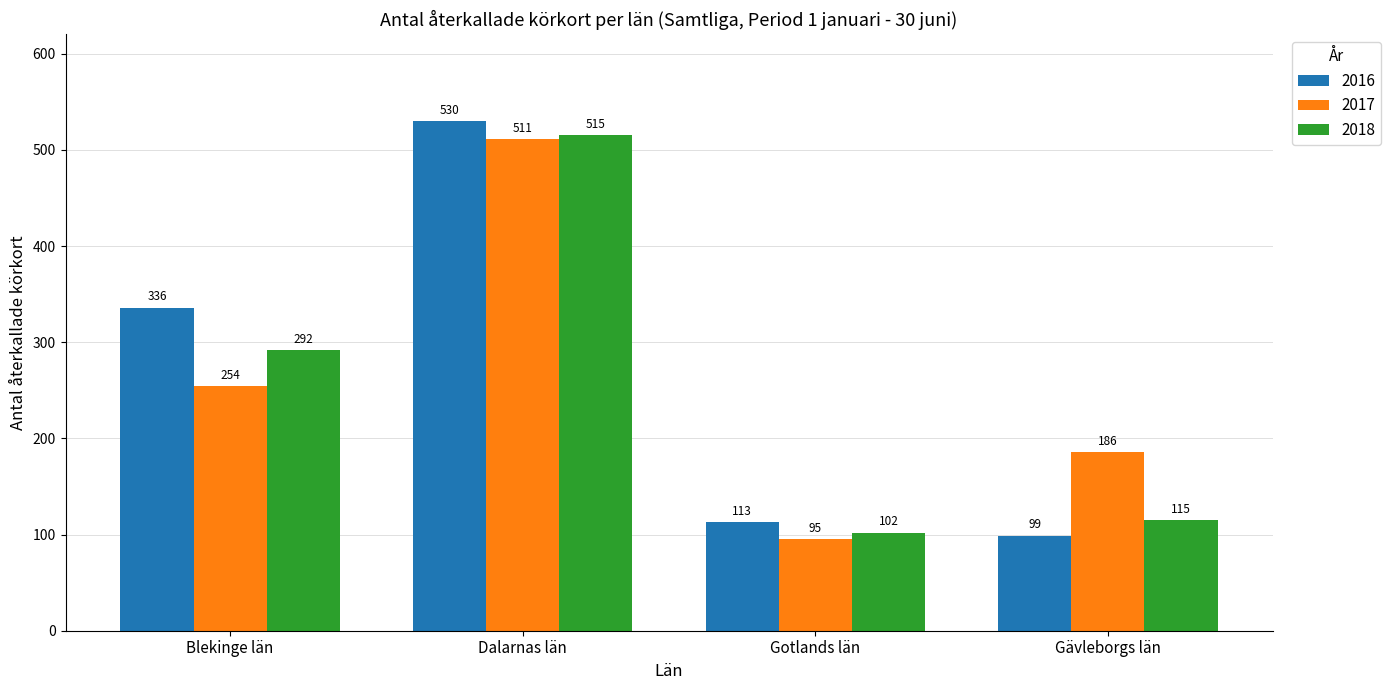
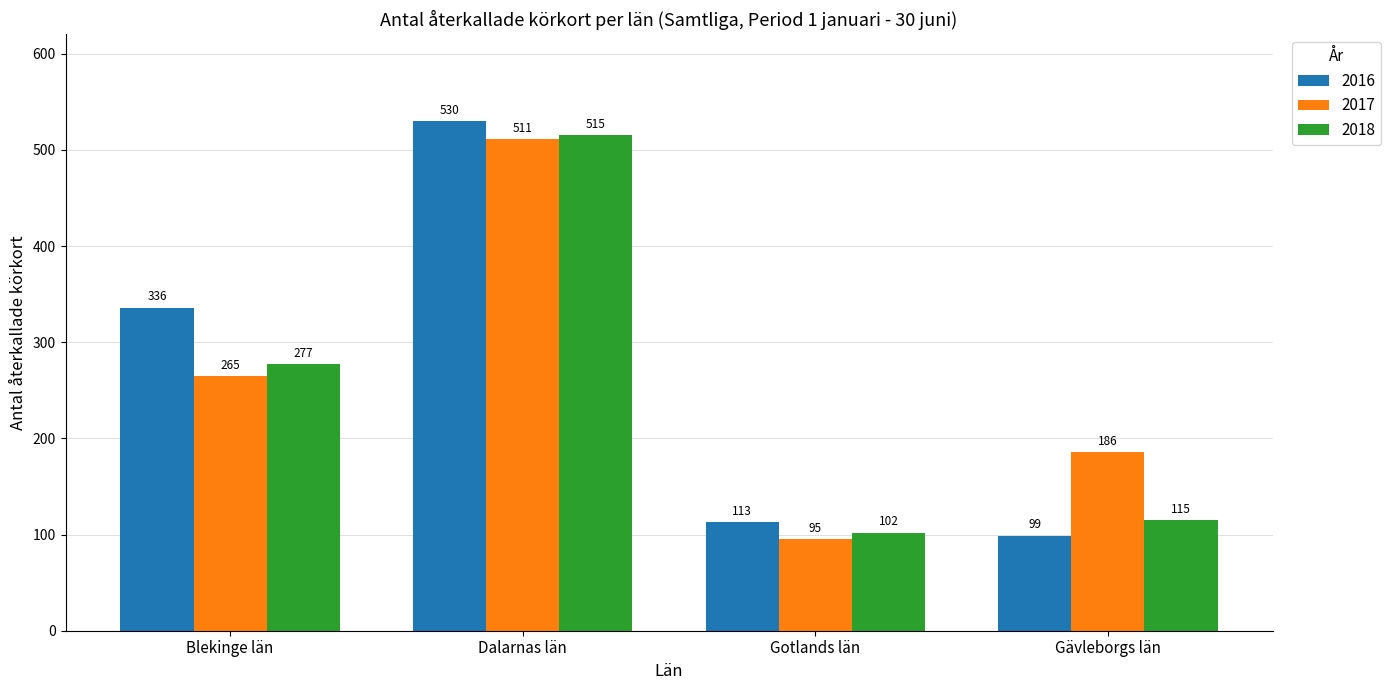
2017, Blekinge län: 254 -> 265
2018, Blekinge län: 292 -> 277
